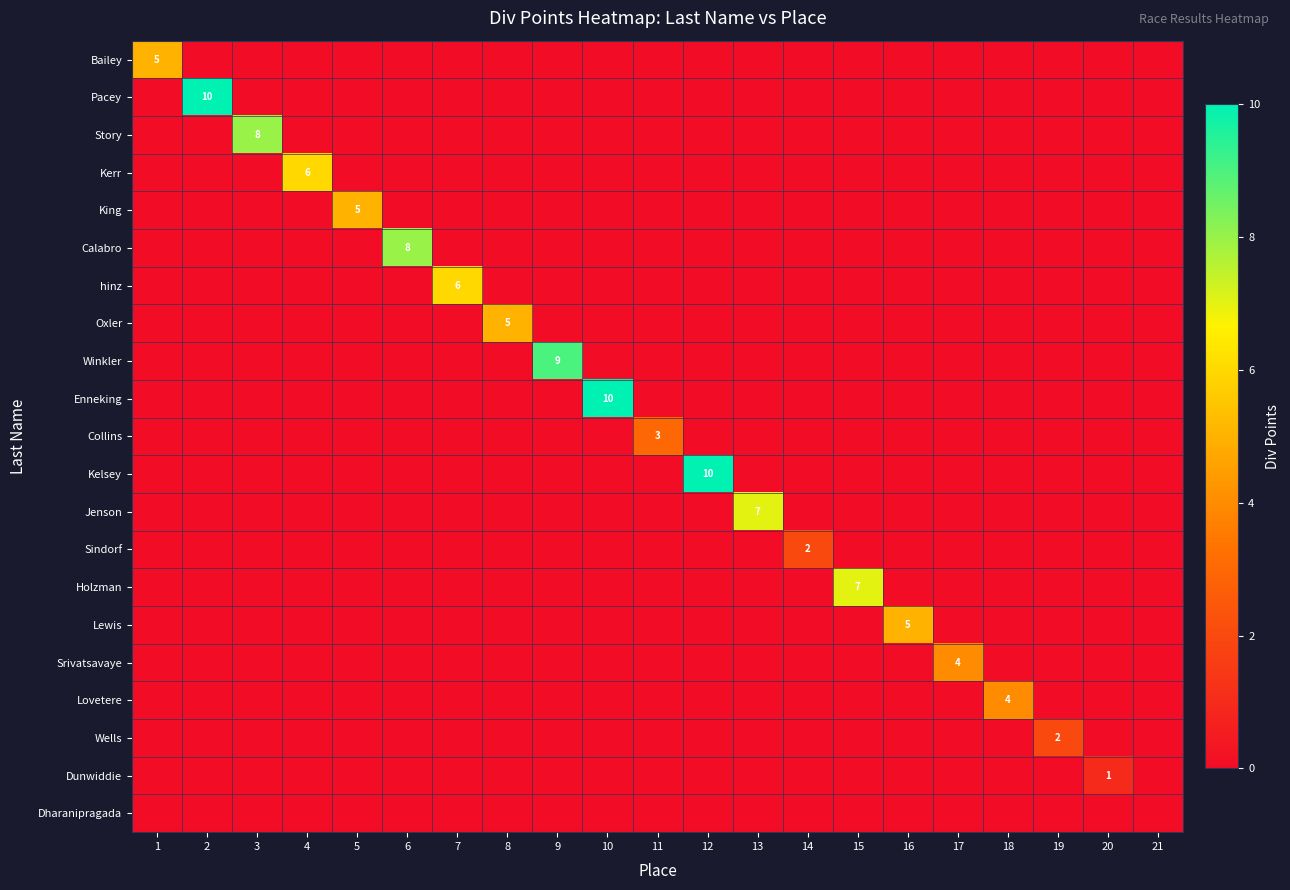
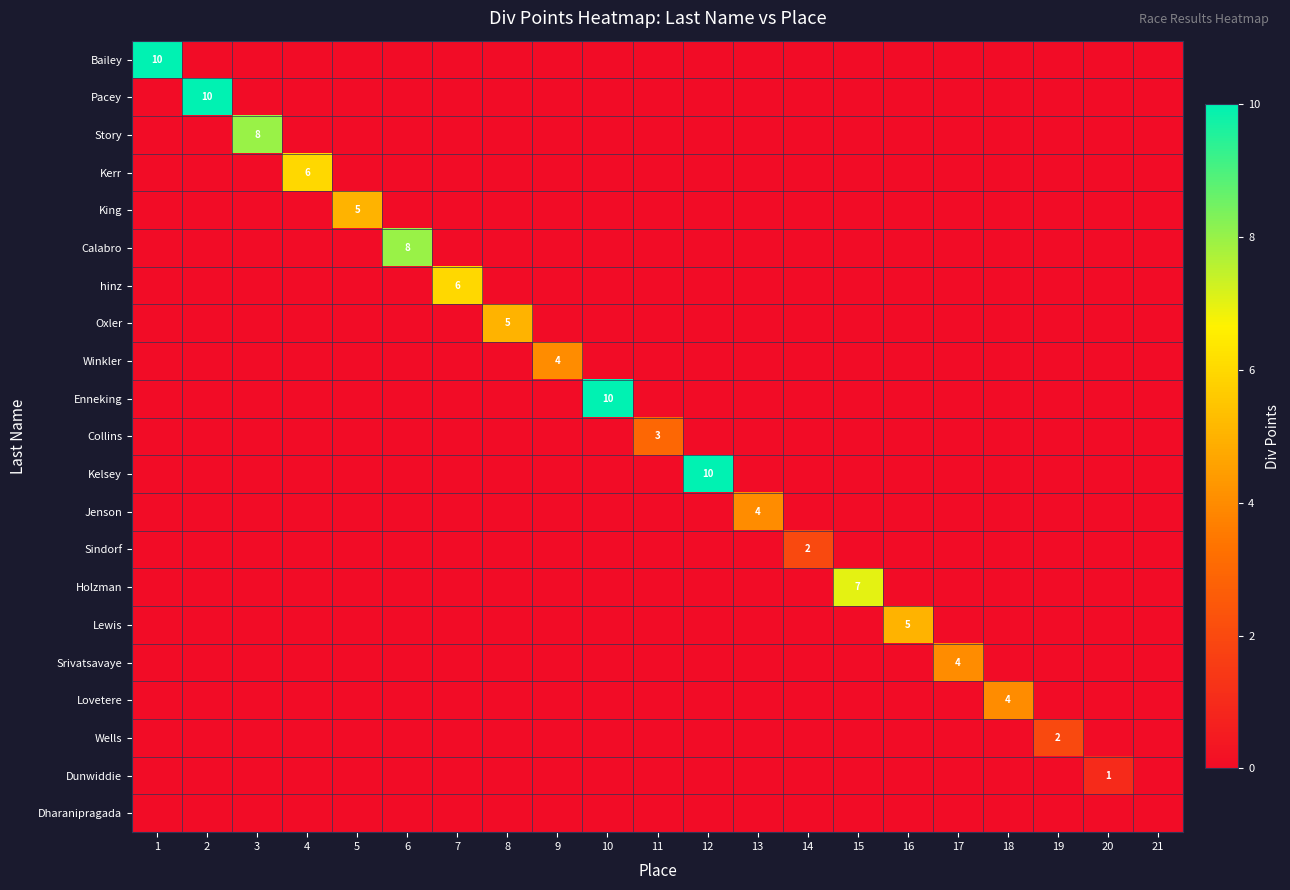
Bailey, 1: 5 -> 10
Winkler, 9: 9 -> 4
Jenson, 13: 7 -> 4
